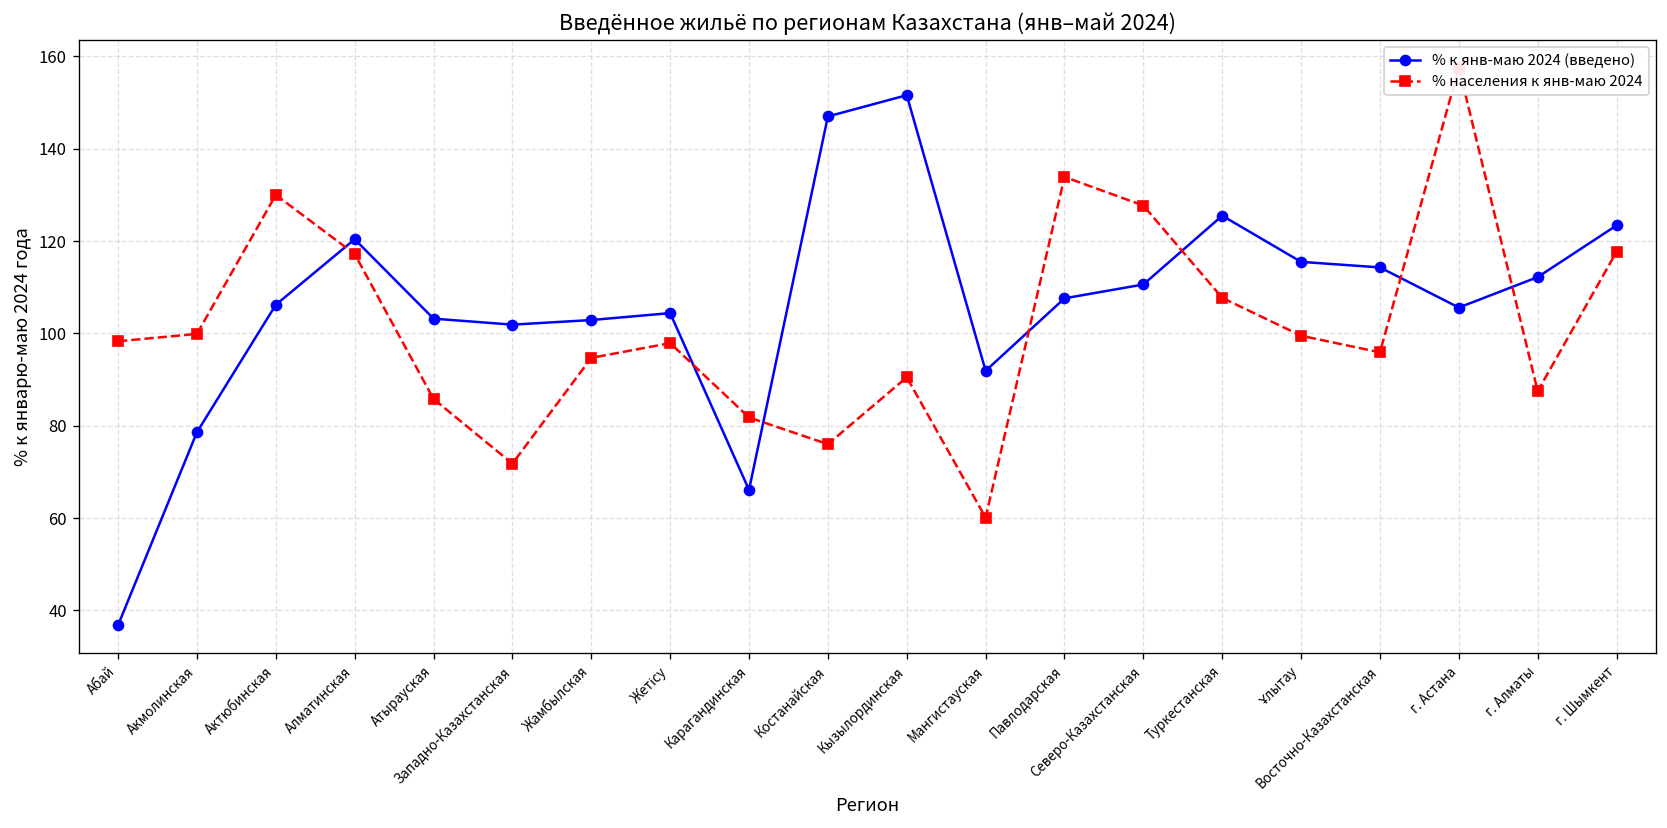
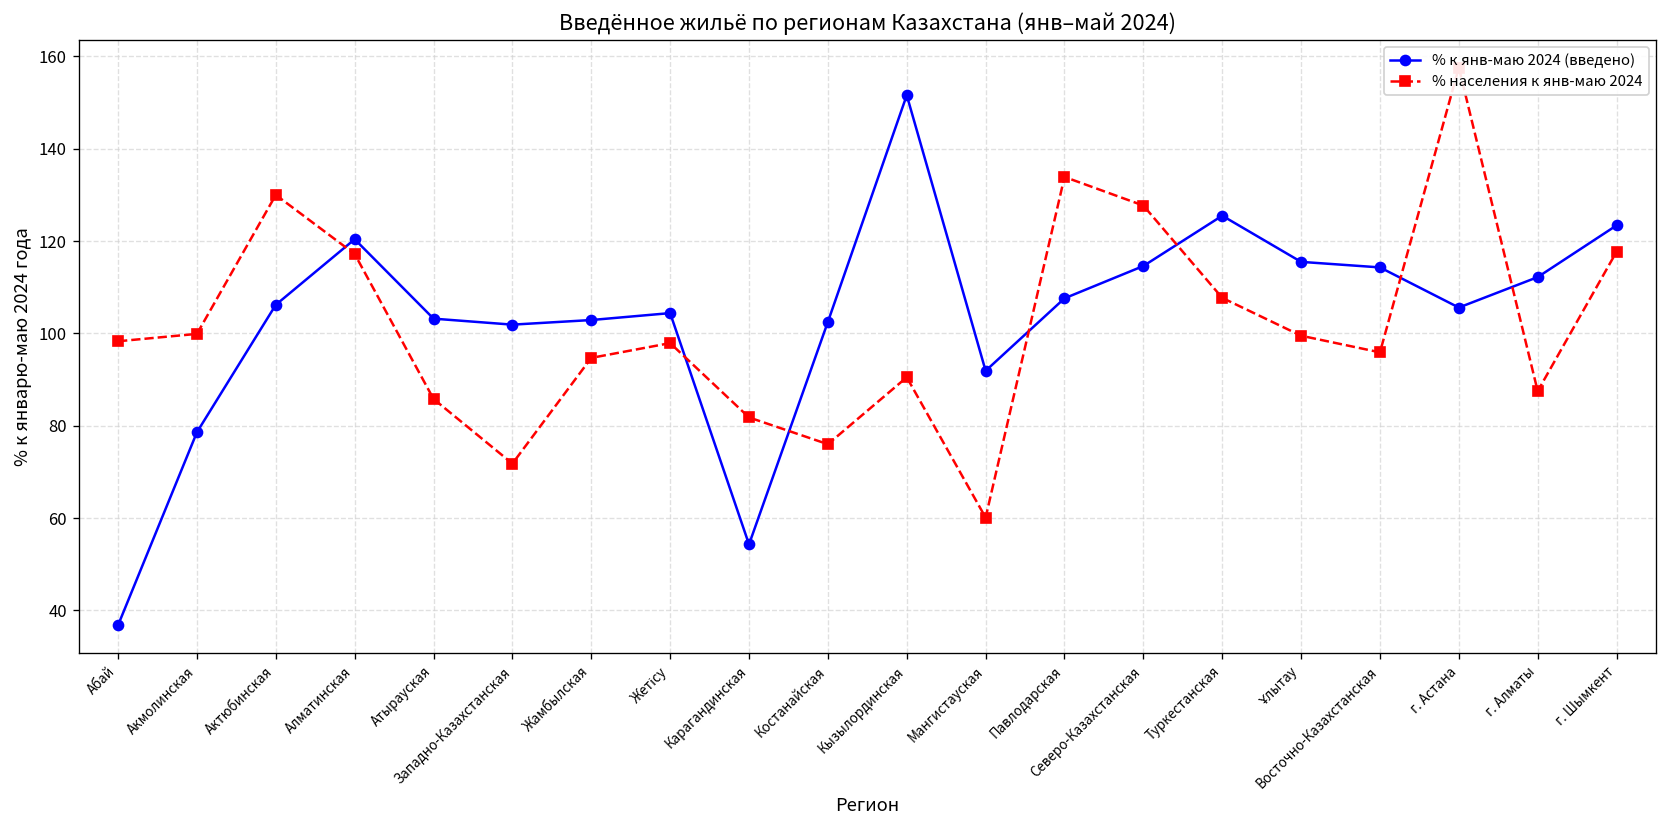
% к янв-маю 2024 (введено), Карагандинская: 66 -> 54
% к янв-маю 2024 (введено), Костанайская: 147 -> 103
% к янв-маю 2024 (введено), Северо-Казахстанская: 111 -> 115
